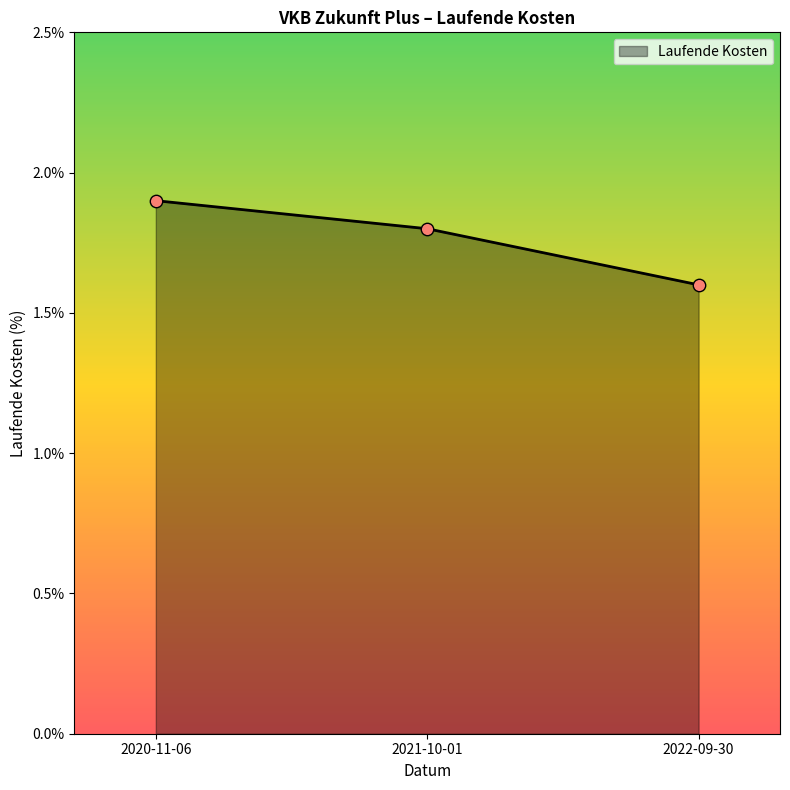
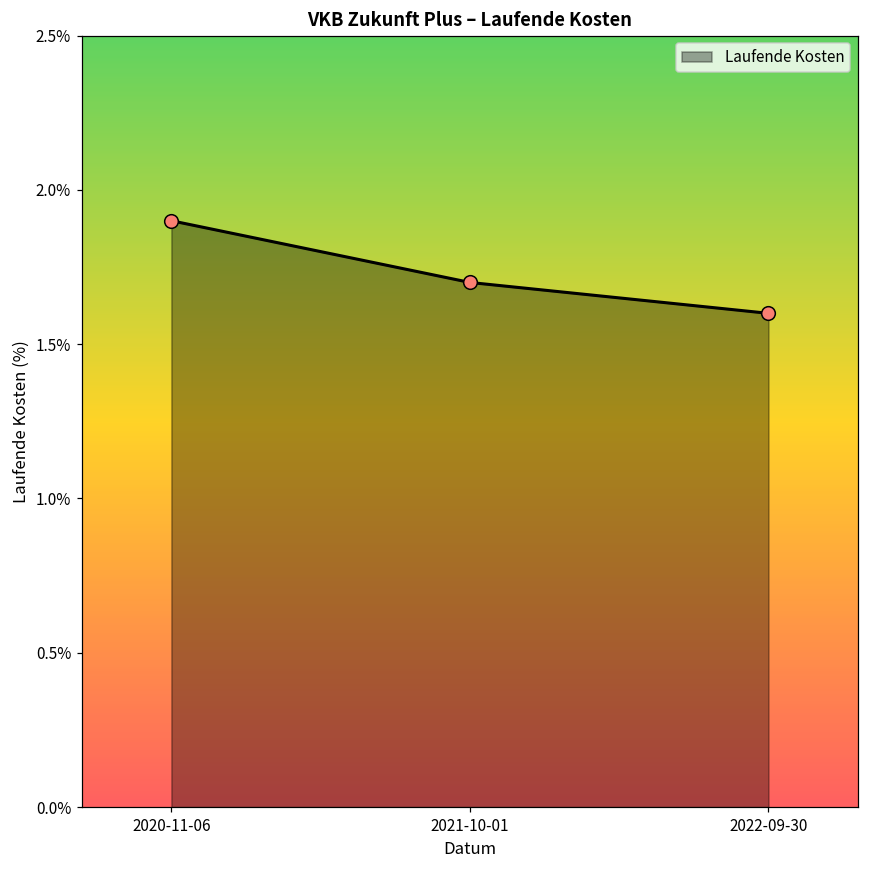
2021-10-01: 1.8% -> 1.7%
